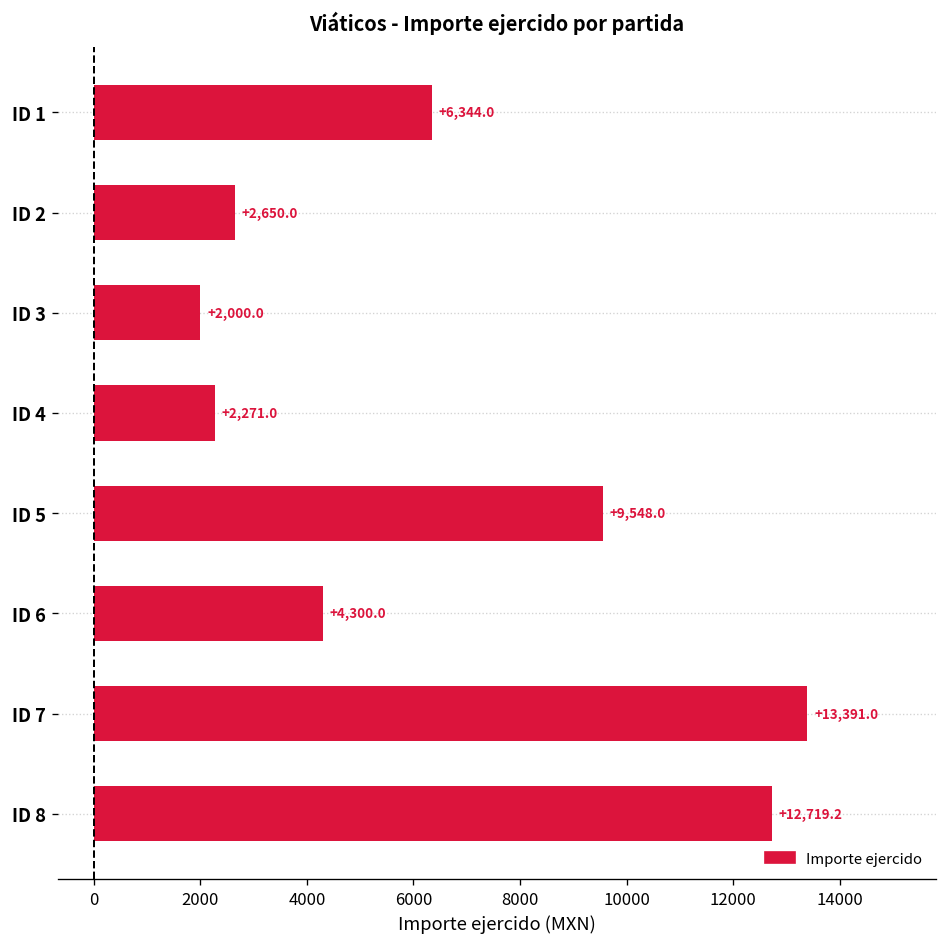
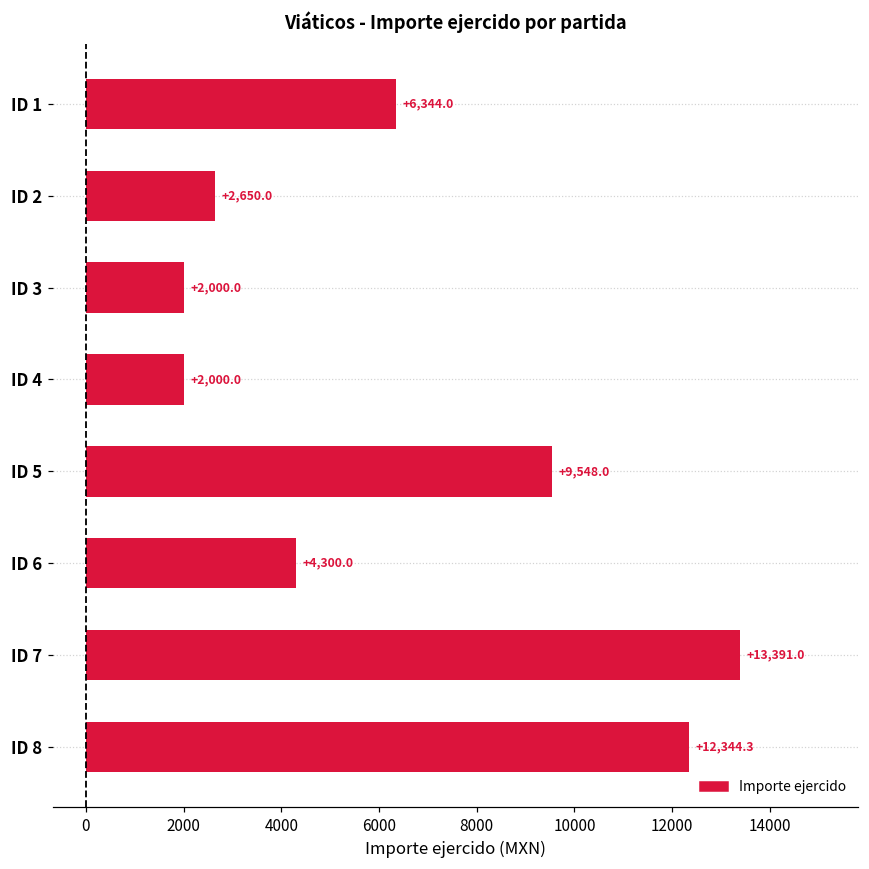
ID 4: +2,271.0 -> +2,000.0
ID 8: +12,719.2 -> +12,344.3
